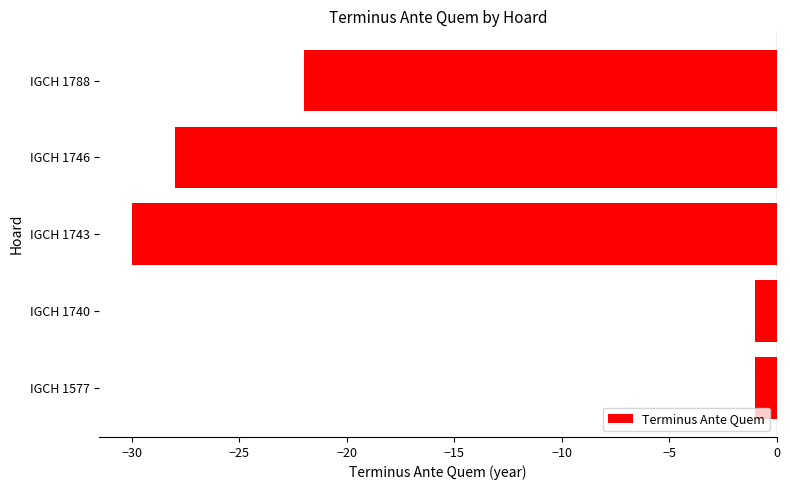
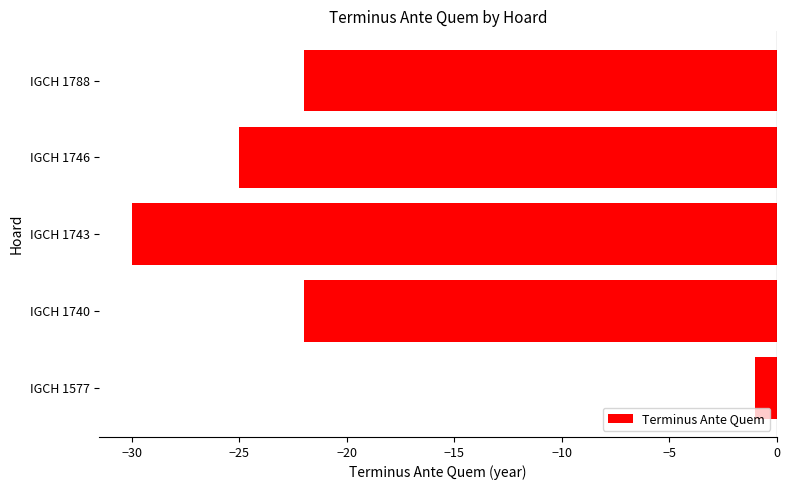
IGCH 1746: -28 -> -25
IGCH 1740: -1 -> -22
